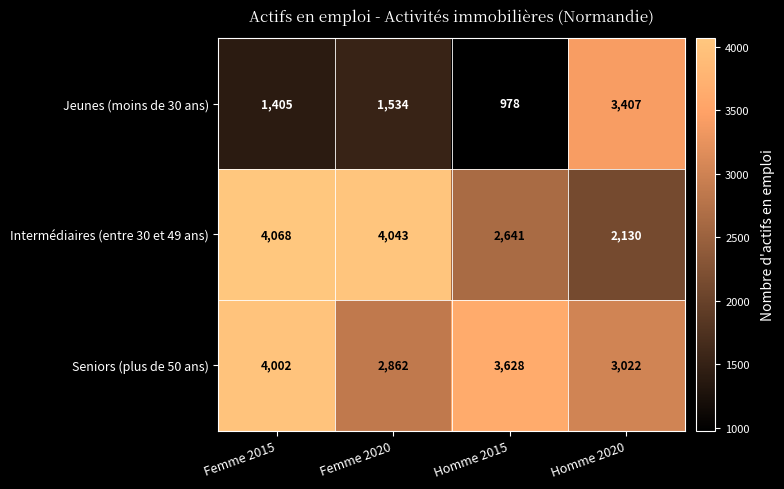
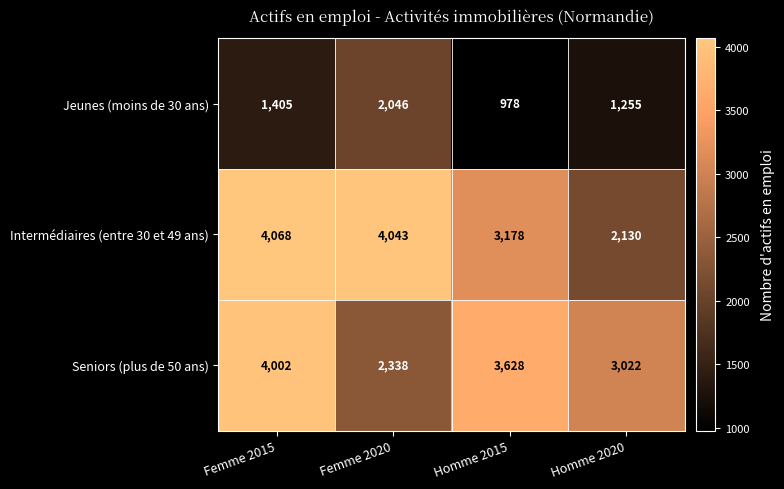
Jeunes (moins de 30 ans), Femme 2020: 1,534 -> 2,046
Jeunes (moins de 30 ans), Homme 2020: 3,407 -> 1,255
Intermédiaires (entre 30 et 49 ans), Homme 2015: 2,641 -> 3,178
Seniors (plus de 50 ans), Femme 2020: 2,862 -> 2,338
